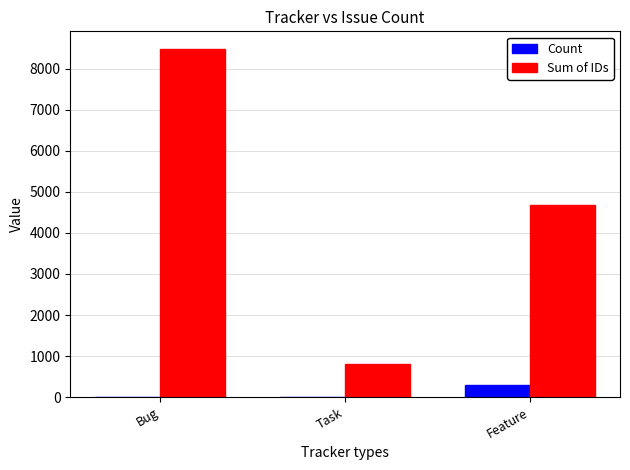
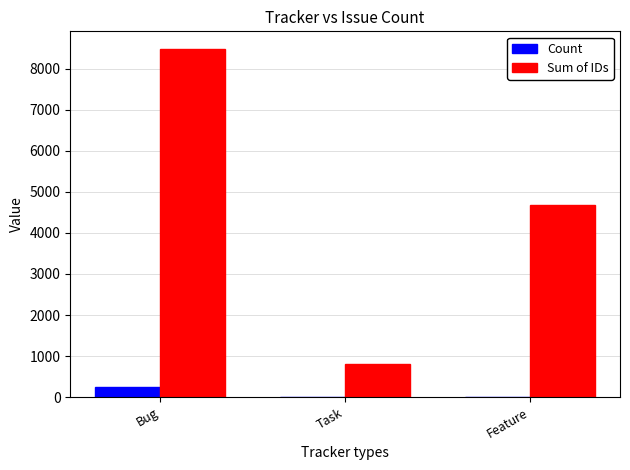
Count, Bug: 0 -> 200
Count, Feature: 300 -> 0
